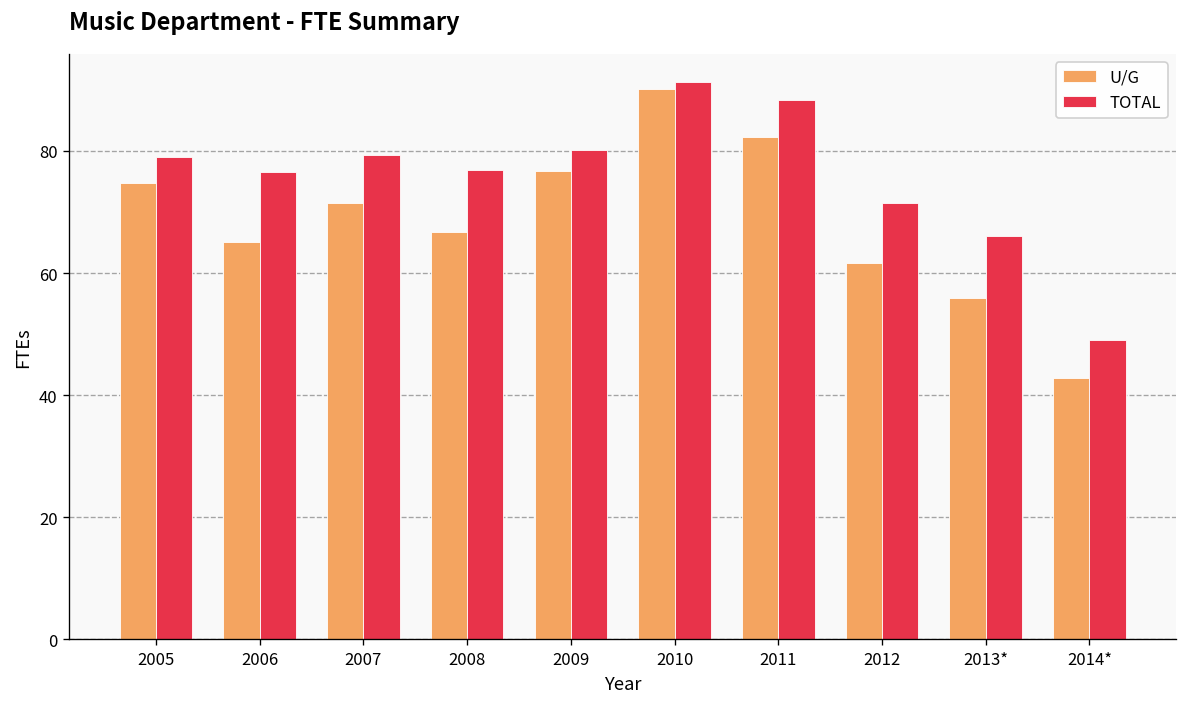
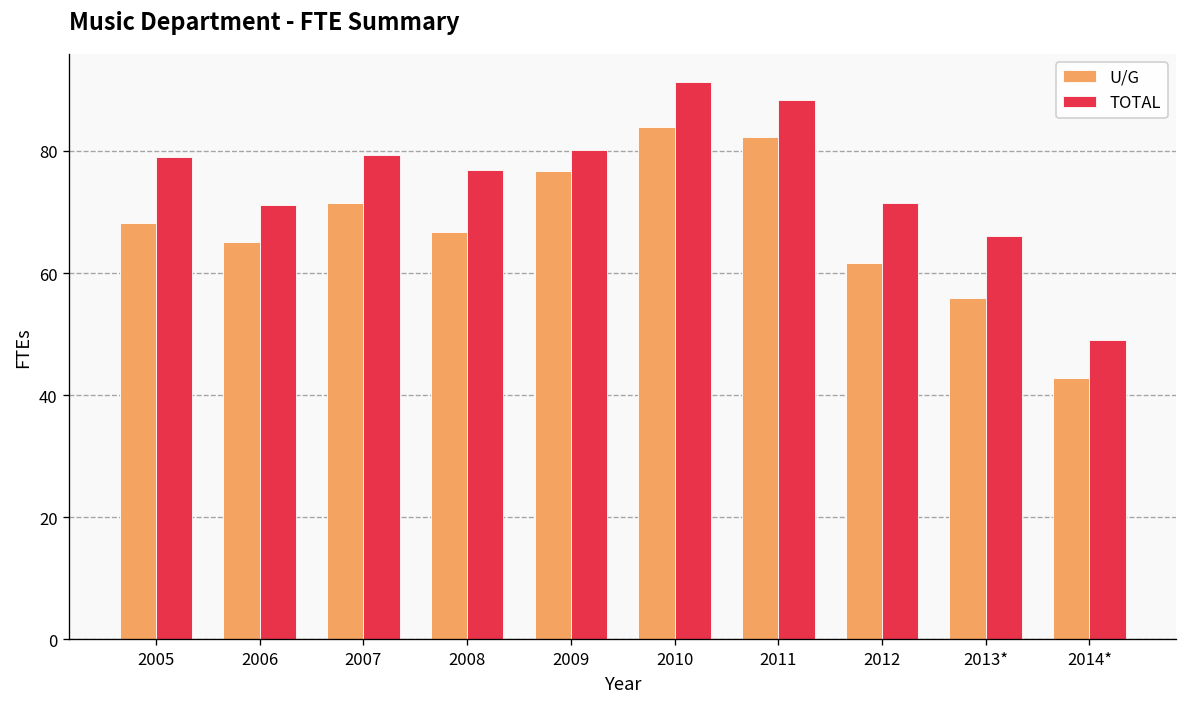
U/G, 2005: 75 -> 68
TOTAL, 2006: 77 -> 71
U/G, 2010: 90 -> 84
